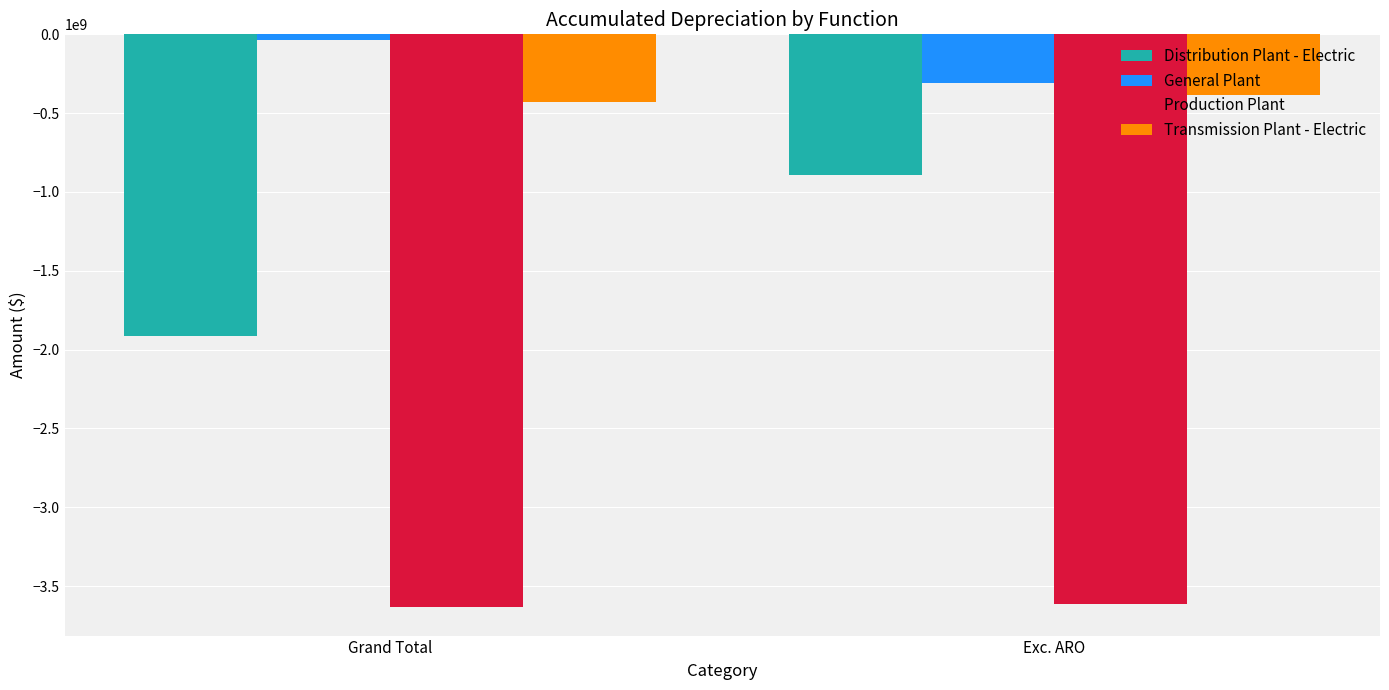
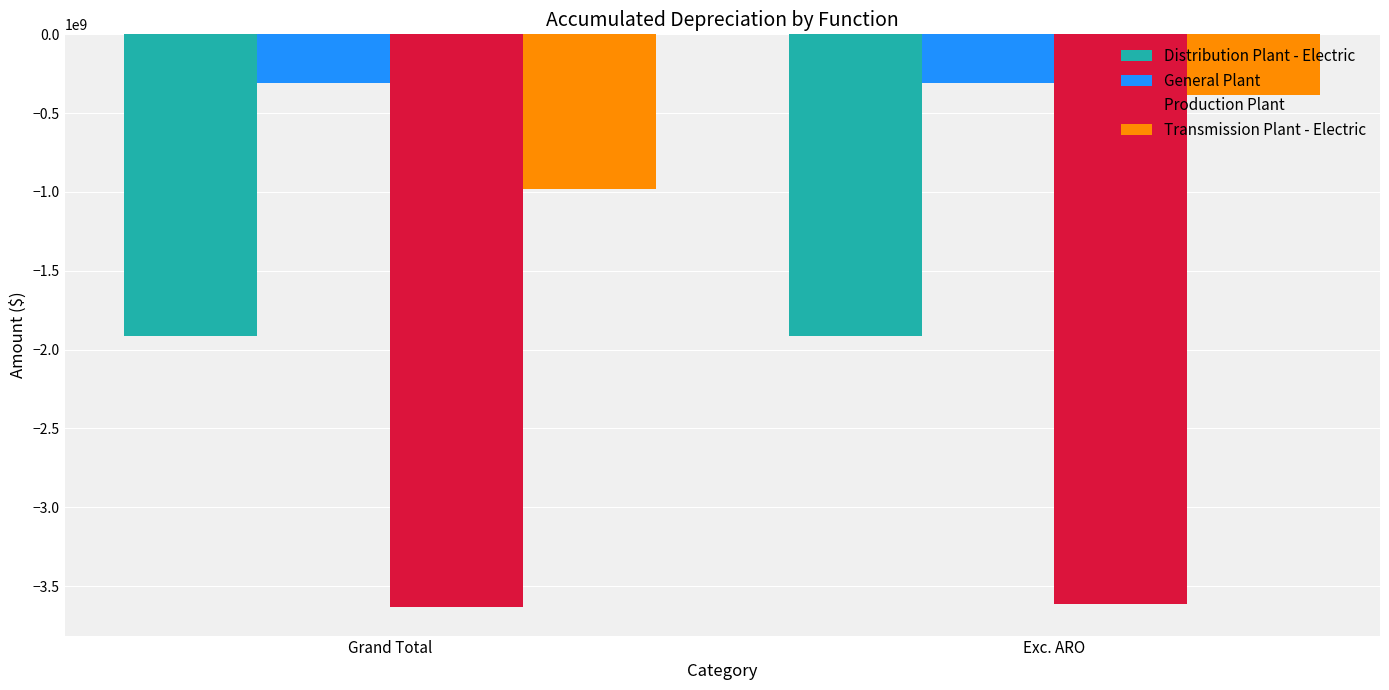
General Plant, Grand Total: -30000000 -> -310000000
Transmission Plant - Electric, Grand Total: -430000000 -> -980000000
Distribution Plant - Electric, Exc. ARO: -890000000 -> -1910000000
